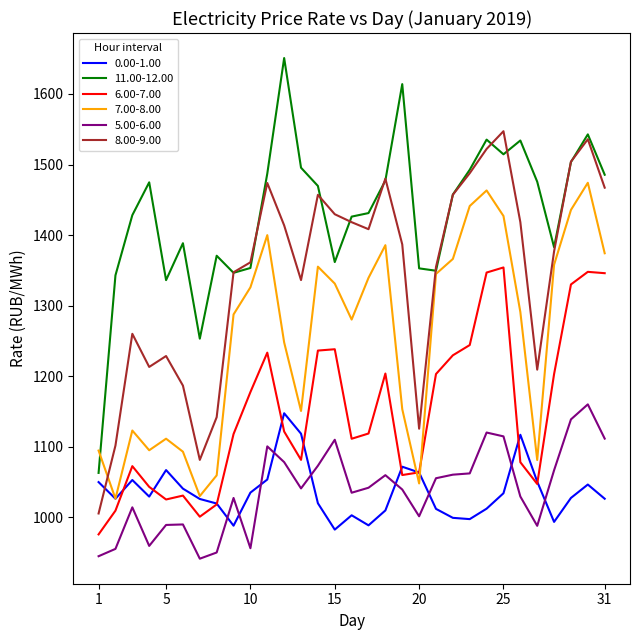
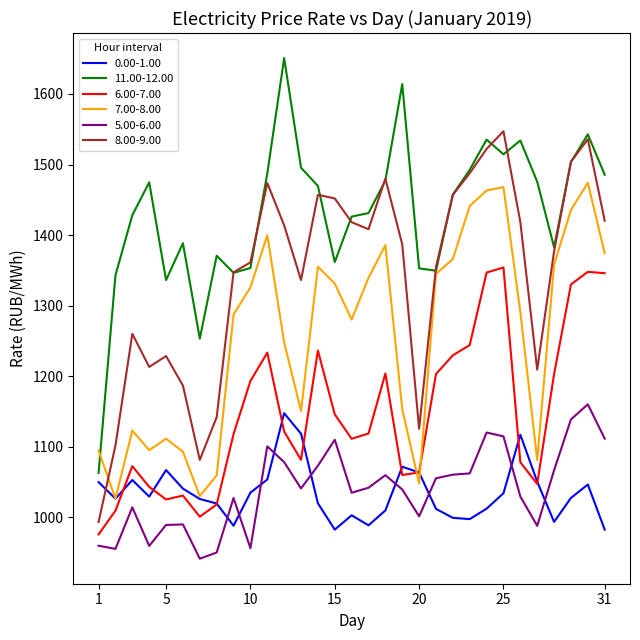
5.00-6.00, 1: 950 -> 960
8.00-9.00, 1: 1010 -> 990
6.00-7.00, 10: 1180 -> 1190
6.00-7.00, 15: 1240 -> 1150
8.00-9.00, 15: 1430 -> 1450
7.00-8.00, 25: 1430 -> 1470
0.00-1.00, 31: 1030 -> 980
8.00-9.00, 31: 1470 -> 1420
